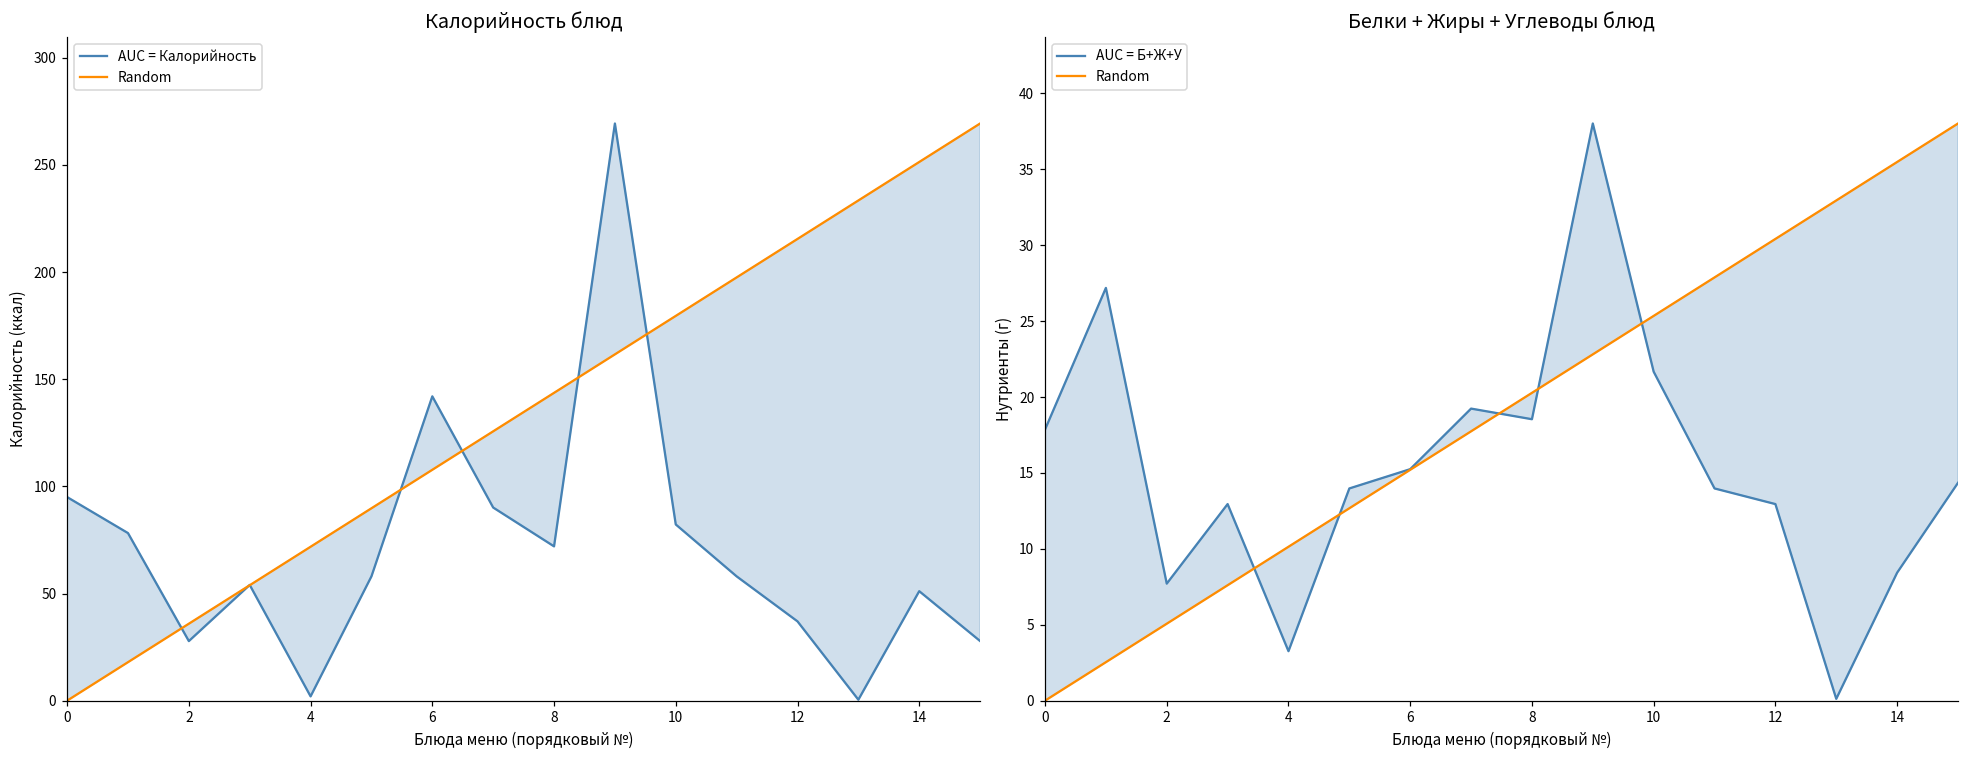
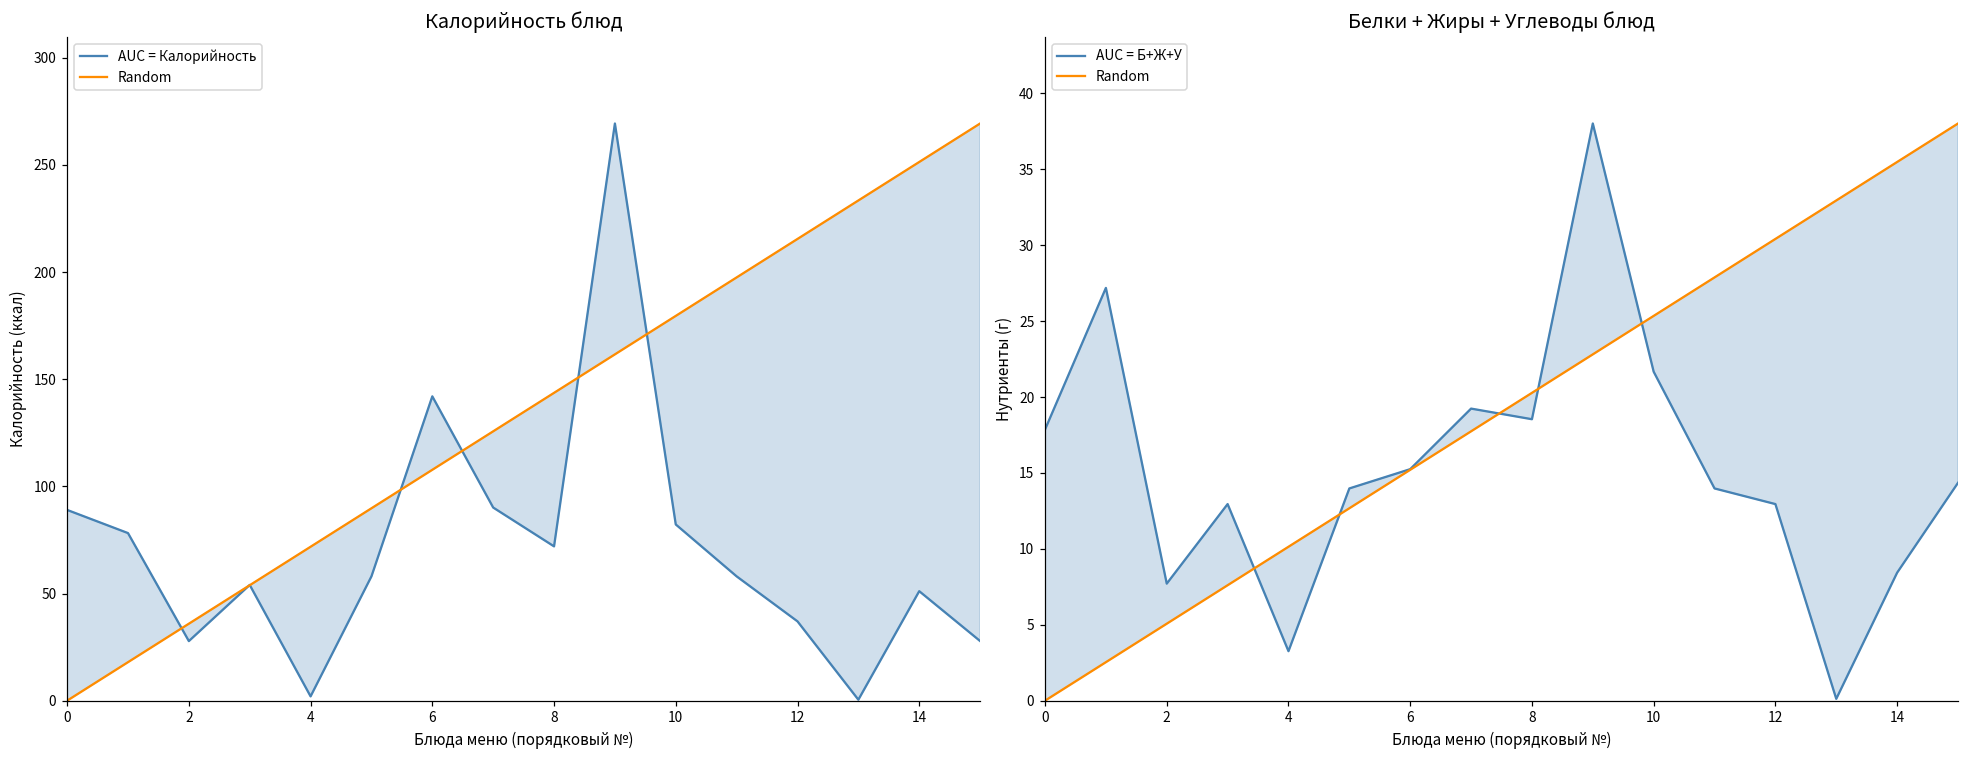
Калорийность блюд, AUC = Калорийность, 0: 95 -> 89
